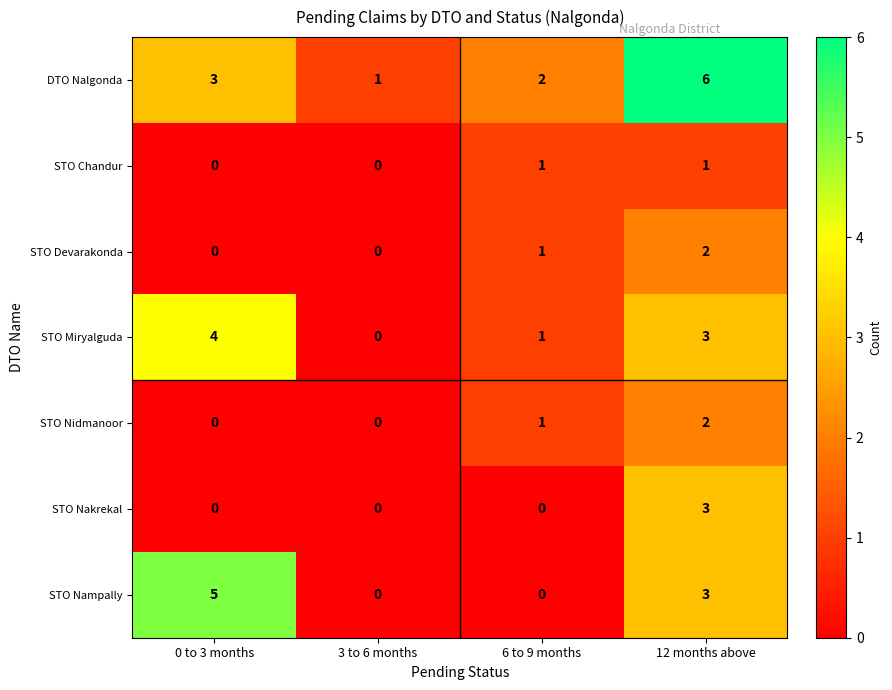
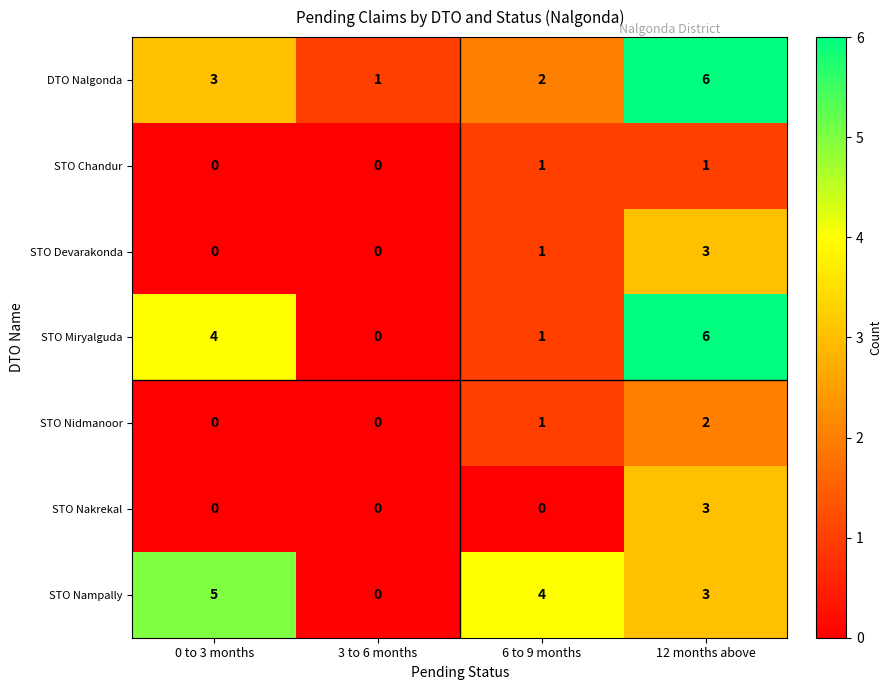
STO Devarakonda, 12 months above: 2 -> 3
STO Miryalguda, 12 months above: 3 -> 6
STO Nampally, 6 to 9 months: 0 -> 4
